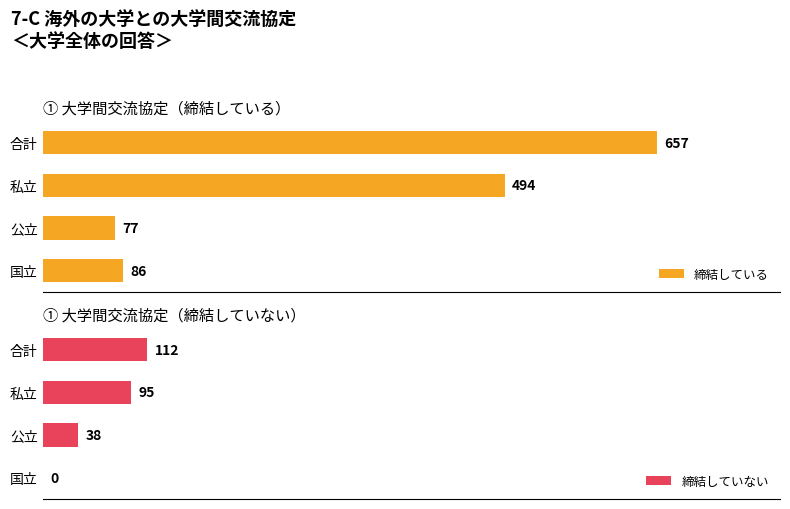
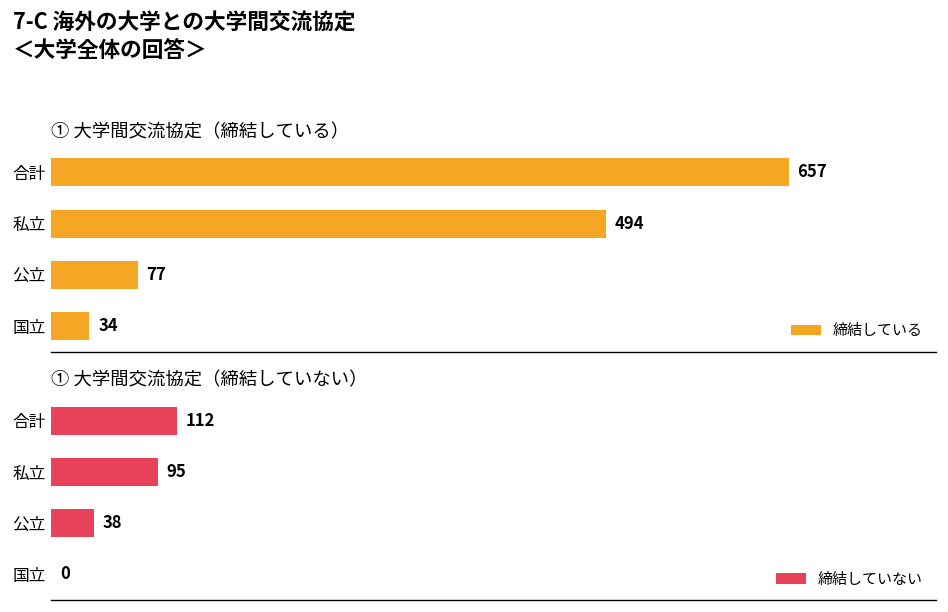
① 大学間交流協定（締結している）, 国立: 86 -> 34
